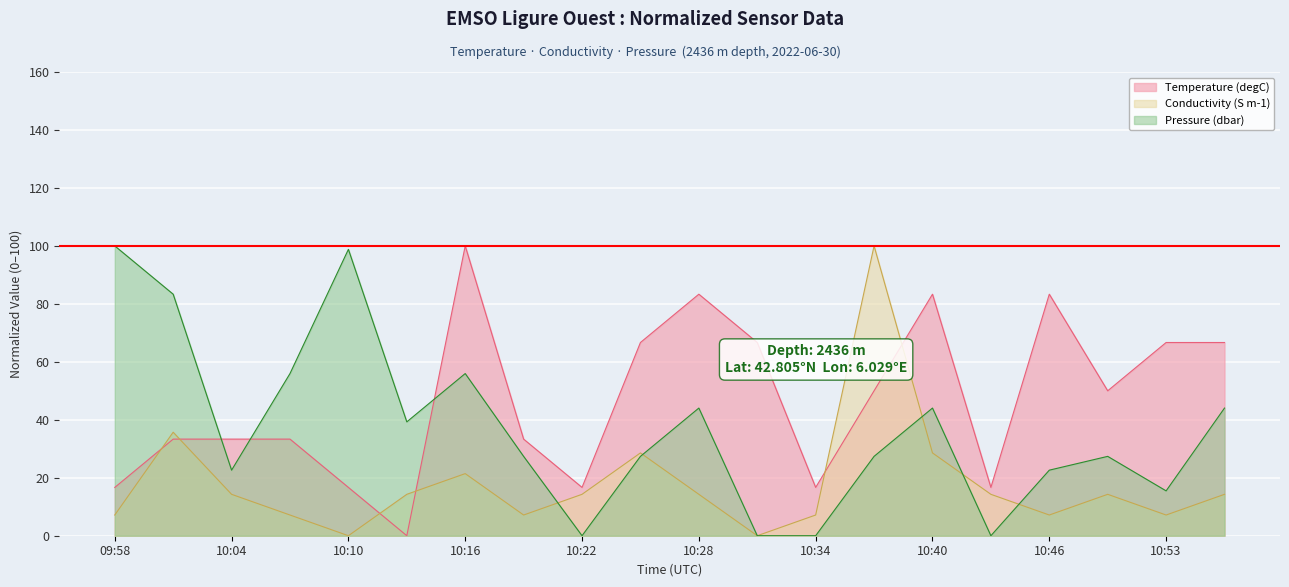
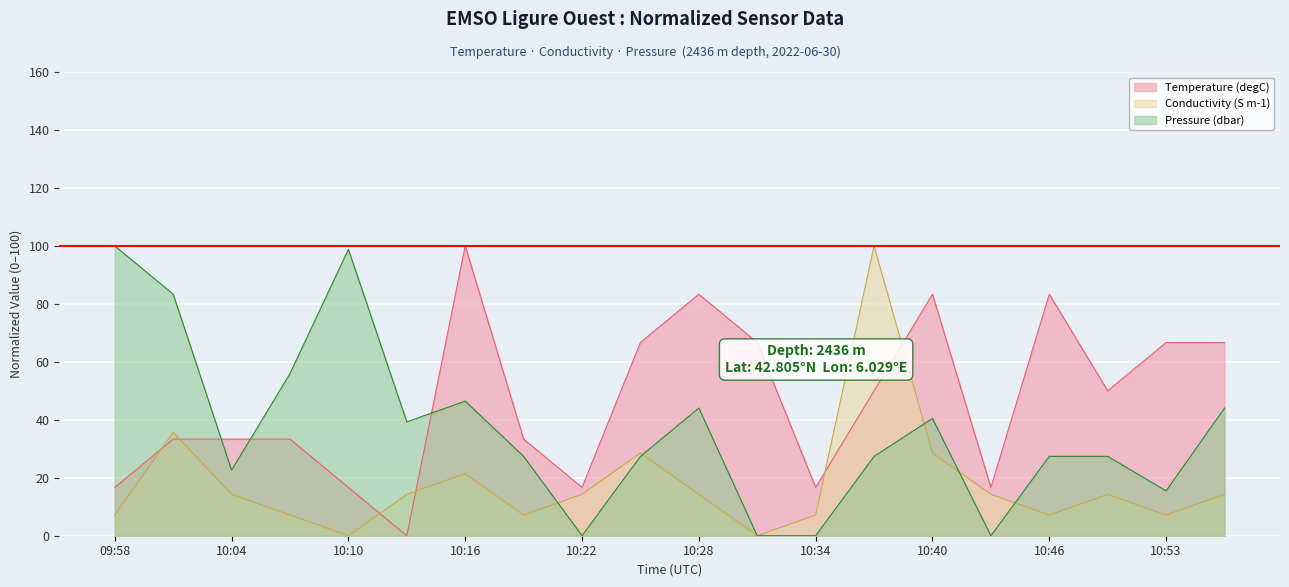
Pressure (dbar), 10:16: 56 -> 46
Pressure (dbar), 10:40: 44 -> 40
Pressure (dbar), 10:46: 23 -> 27
